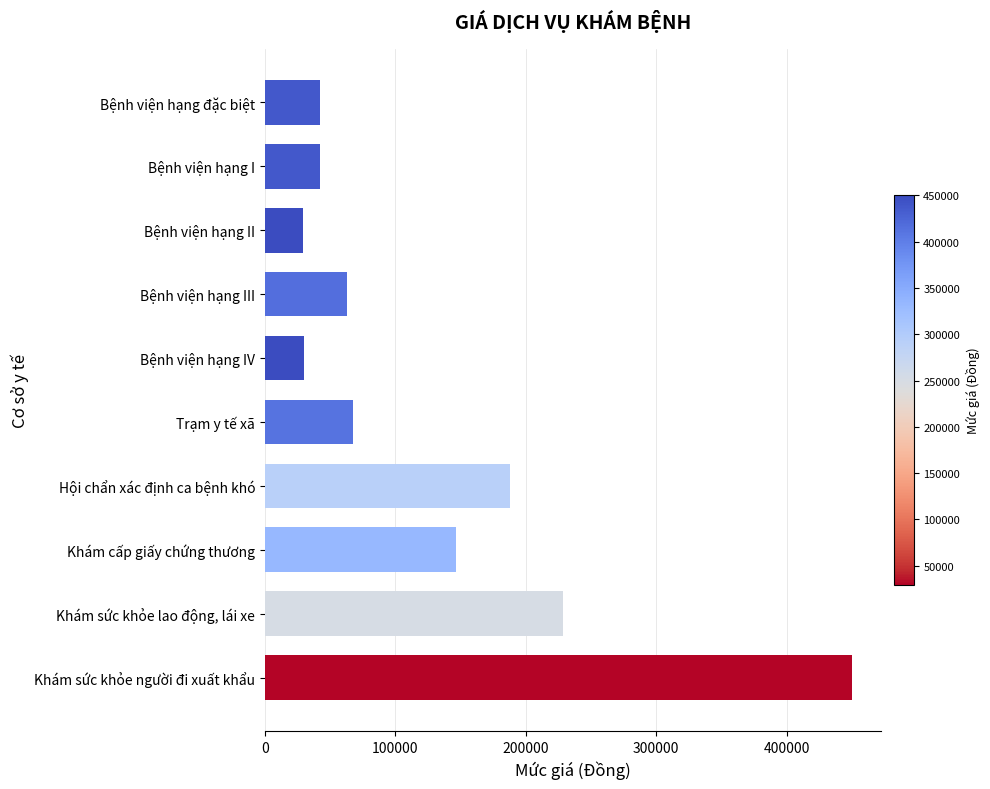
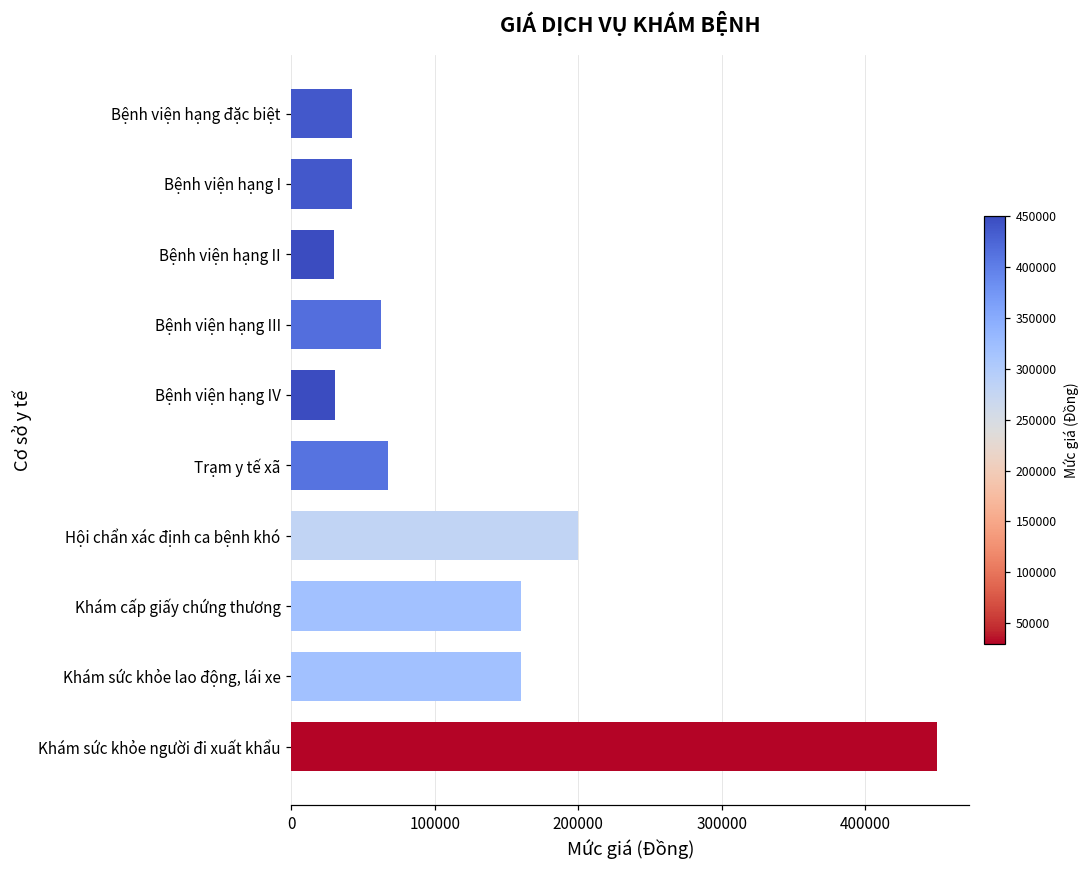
Hội chẩn xác định ca bệnh khó: 188000 -> 200000
Khám cấp giấy chứng thương: 147000 -> 160000
Khám sức khỏe lao động, lái xe: 229000 -> 160000
